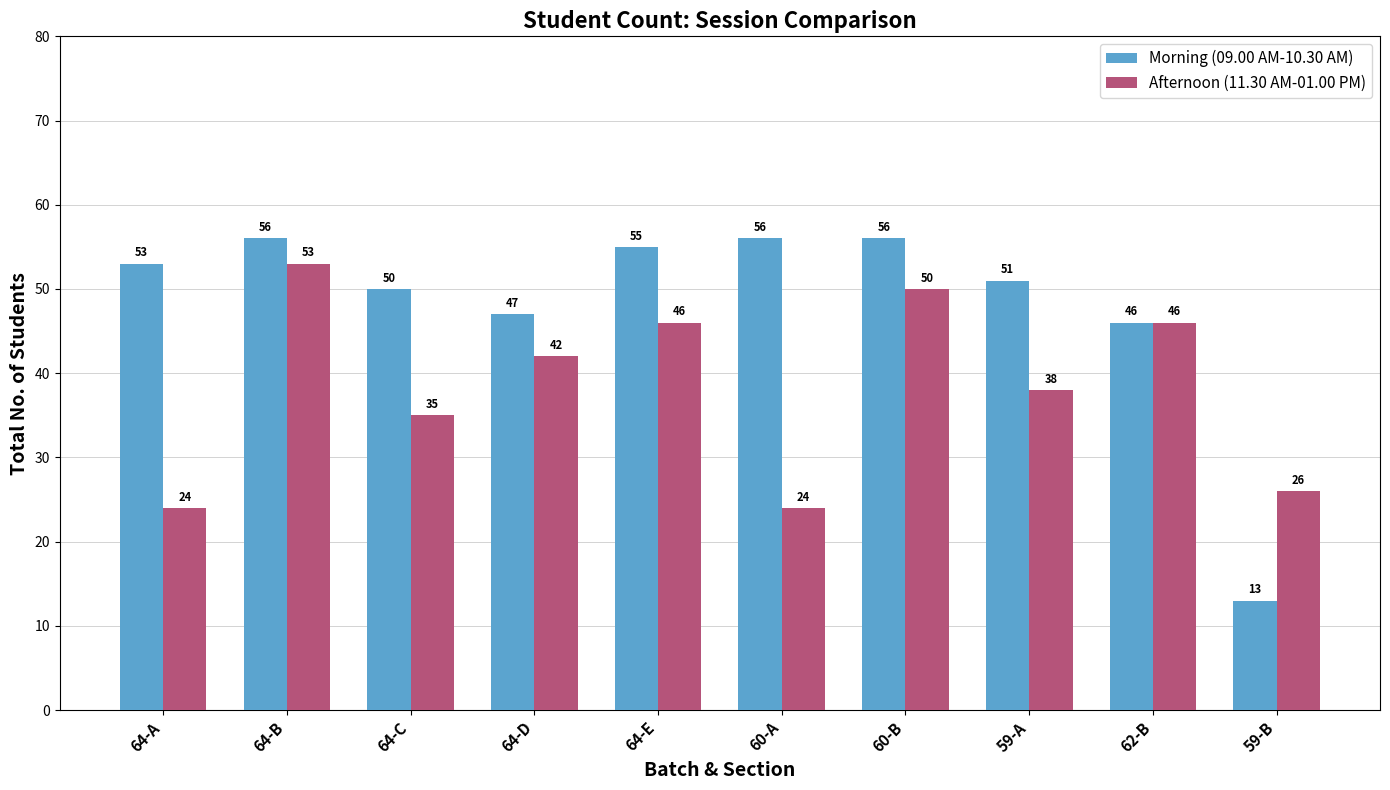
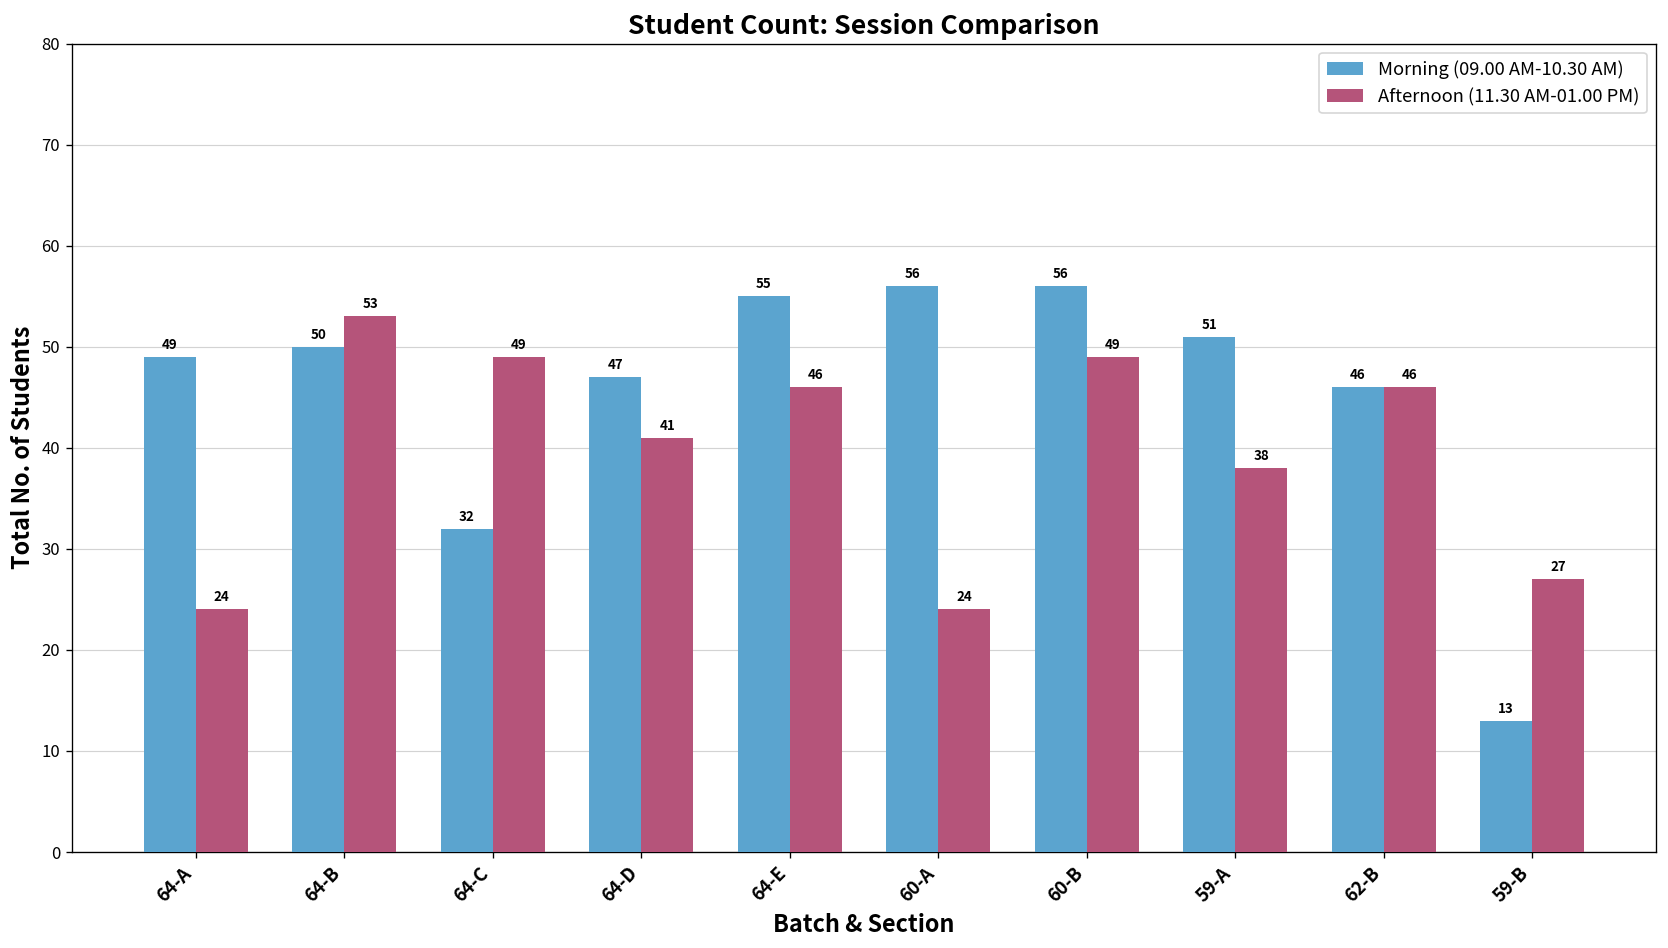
Morning (09.00 AM-10.30 AM), 64-A: 53 -> 49
Morning (09.00 AM-10.30 AM), 64-B: 56 -> 50
Morning (09.00 AM-10.30 AM), 64-C: 50 -> 32
Afternoon (11.30 AM-01.00 PM), 64-C: 35 -> 49
Afternoon (11.30 AM-01.00 PM), 64-D: 42 -> 41
Afternoon (11.30 AM-01.00 PM), 60-B: 50 -> 49
Afternoon (11.30 AM-01.00 PM), 59-B: 26 -> 27
